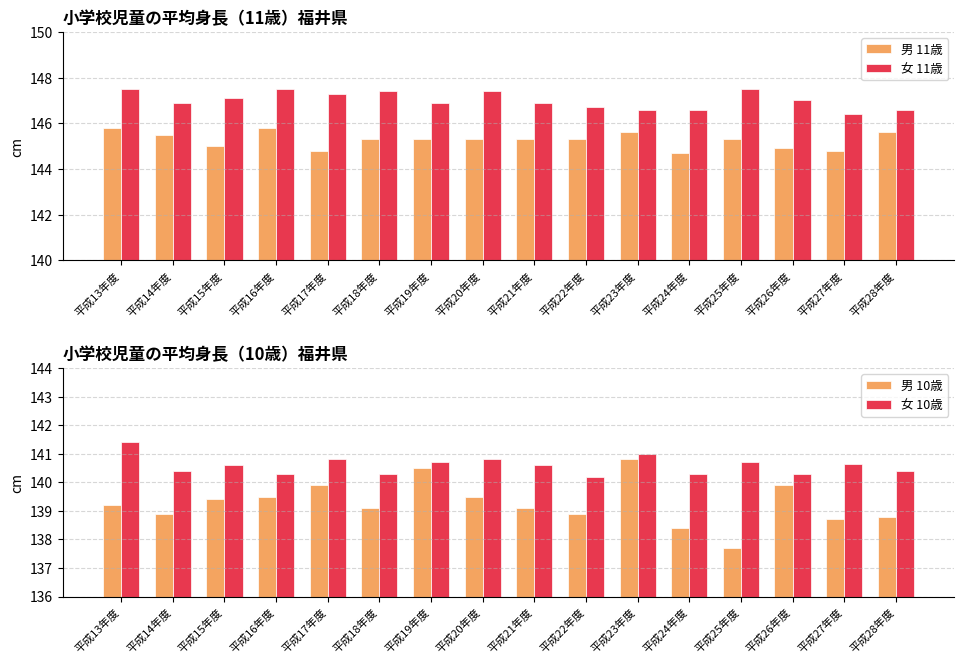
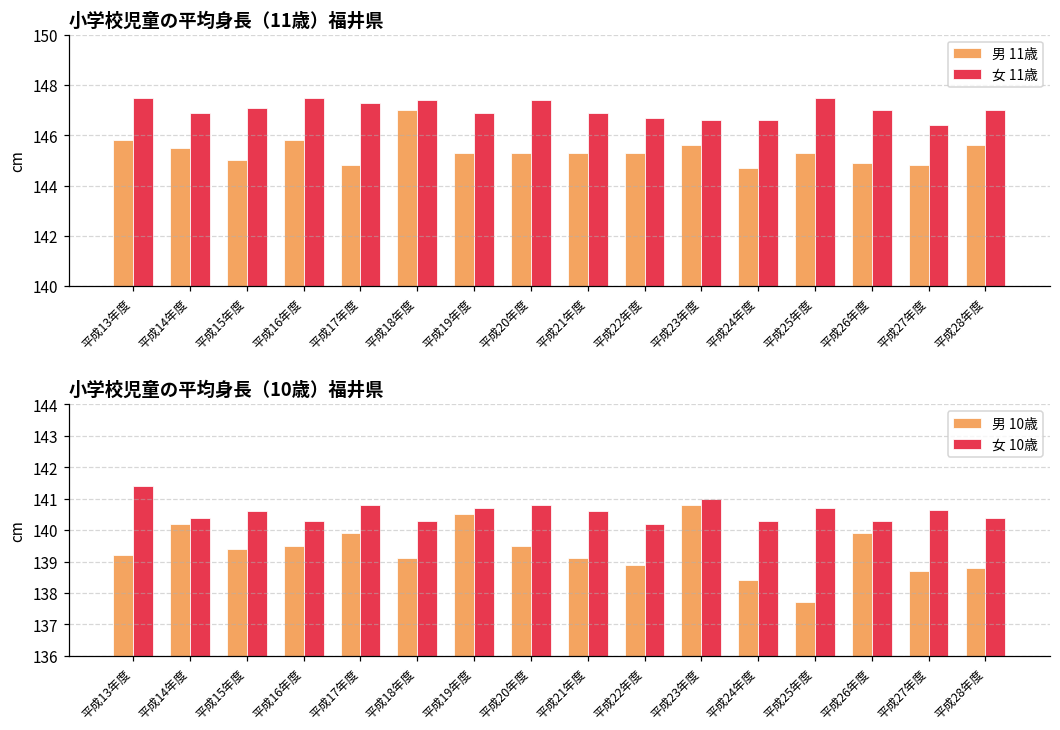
小学校児童の平均身長（11歳）福井県, 男 11歳, 平成18年度: 145.3 -> 147.0
小学校児童の平均身長（11歳）福井県, 女 11歳, 平成28年度: 146.6 -> 147.0
小学校児童の平均身長（10歳）福井県, 男 10歳, 平成14年度: 138.9 -> 140.2
